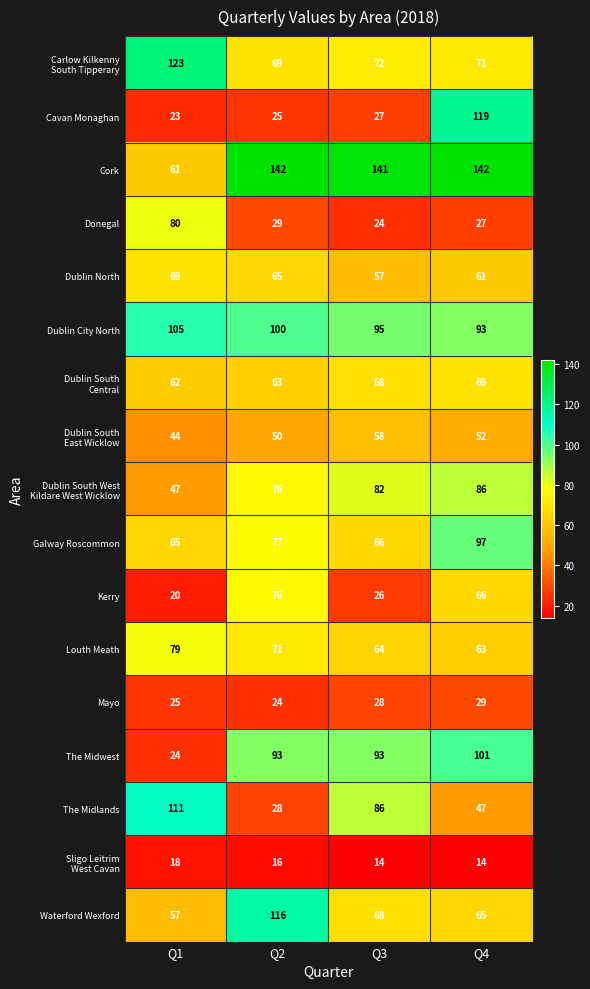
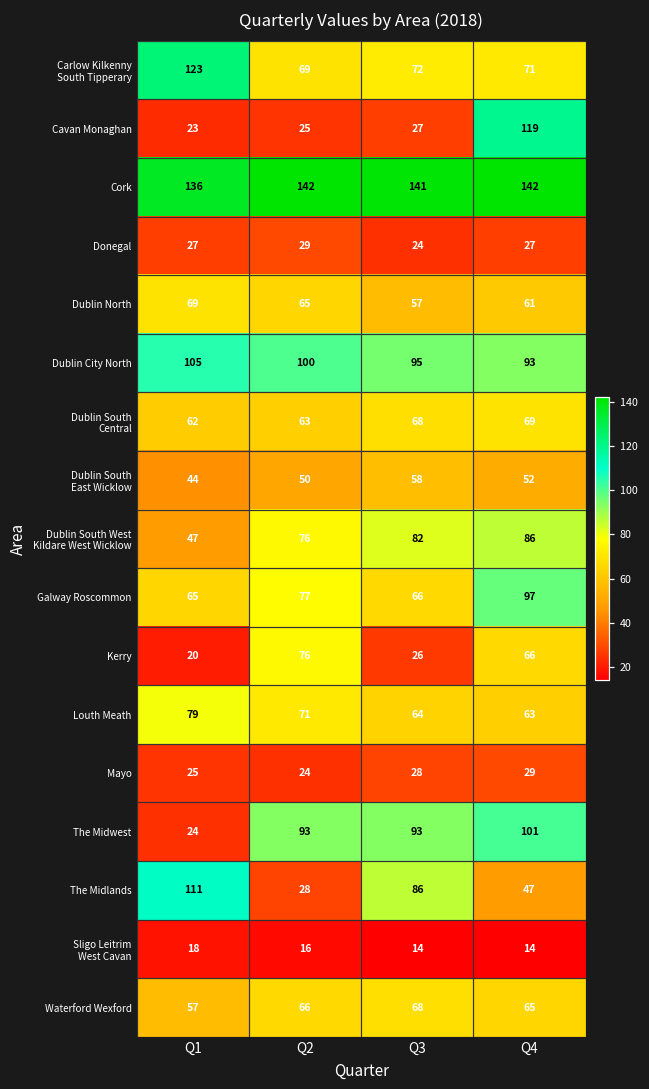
Cork, Q1: 61 -> 136
Donegal, Q1: 80 -> 27
Waterford Wexford, Q2: 116 -> 66
